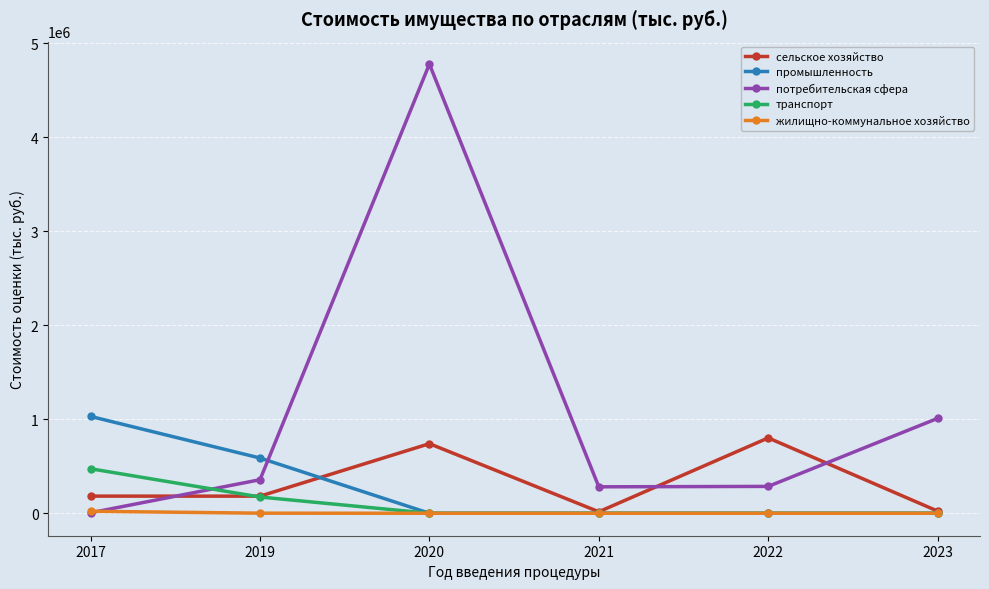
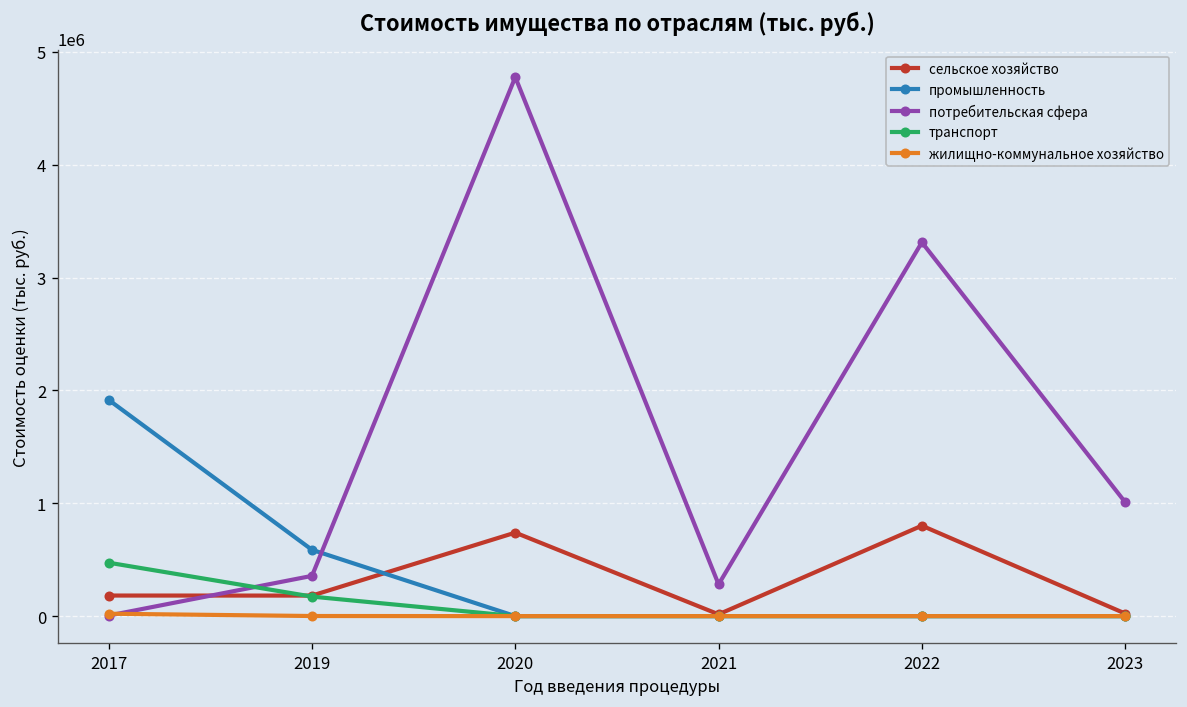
промышленность, 2017: 1000000 -> 1900000
потребительская сфера, 2022: 300000 -> 3300000
